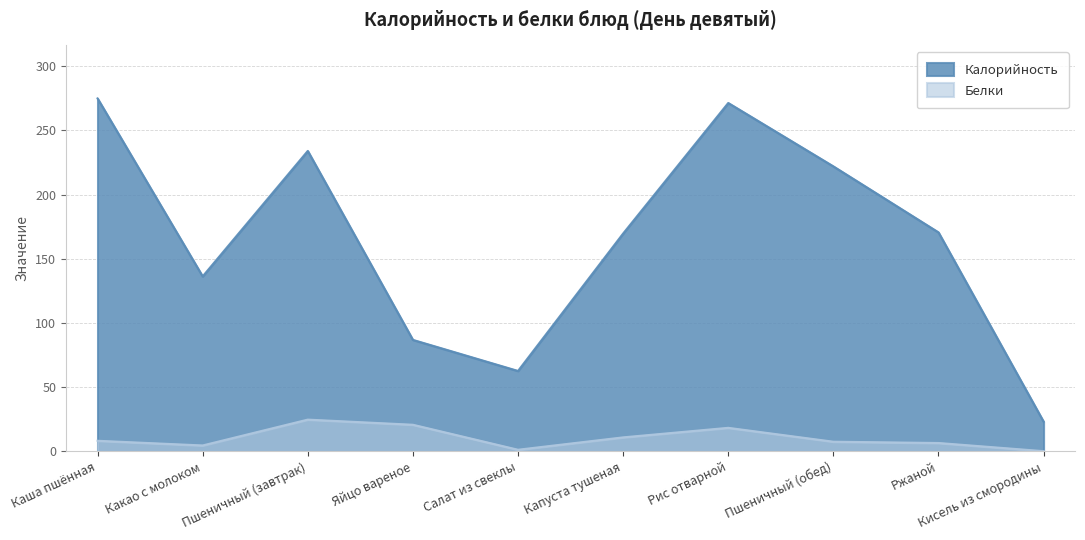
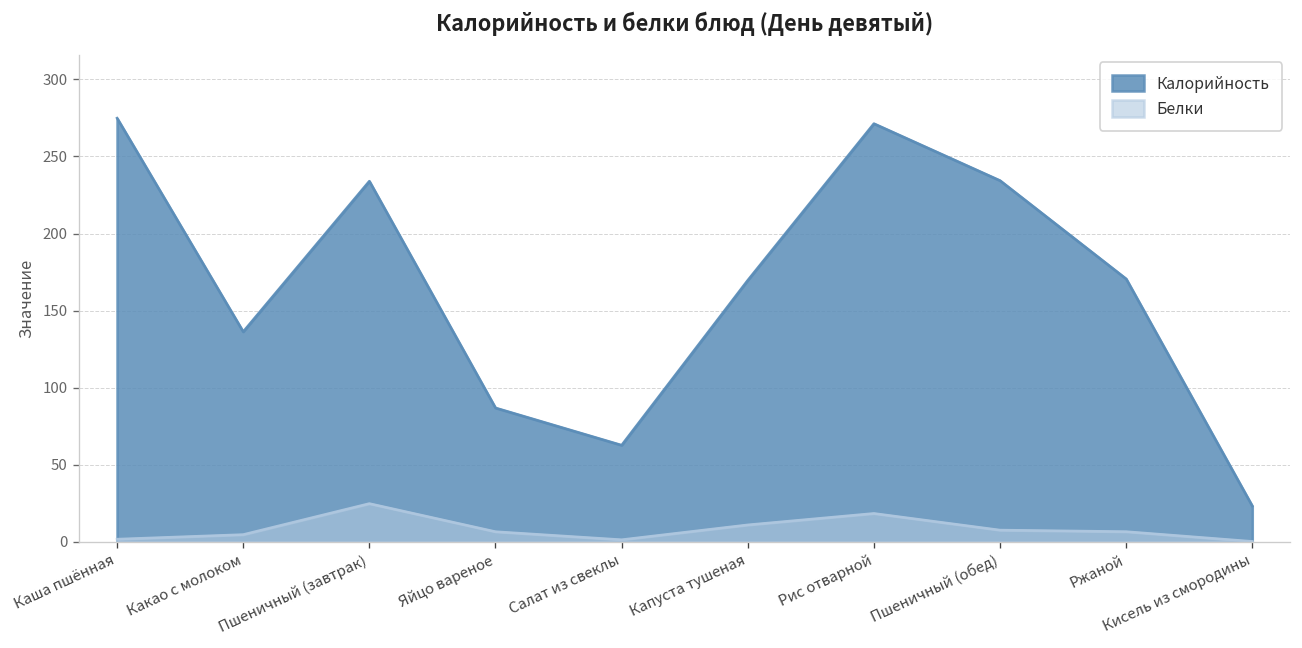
Белки, Каша пшённая: 8 -> 2
Белки, Яйцо вареное: 21 -> 7
Калорийность, Пшеничный (обед): 222 -> 234
